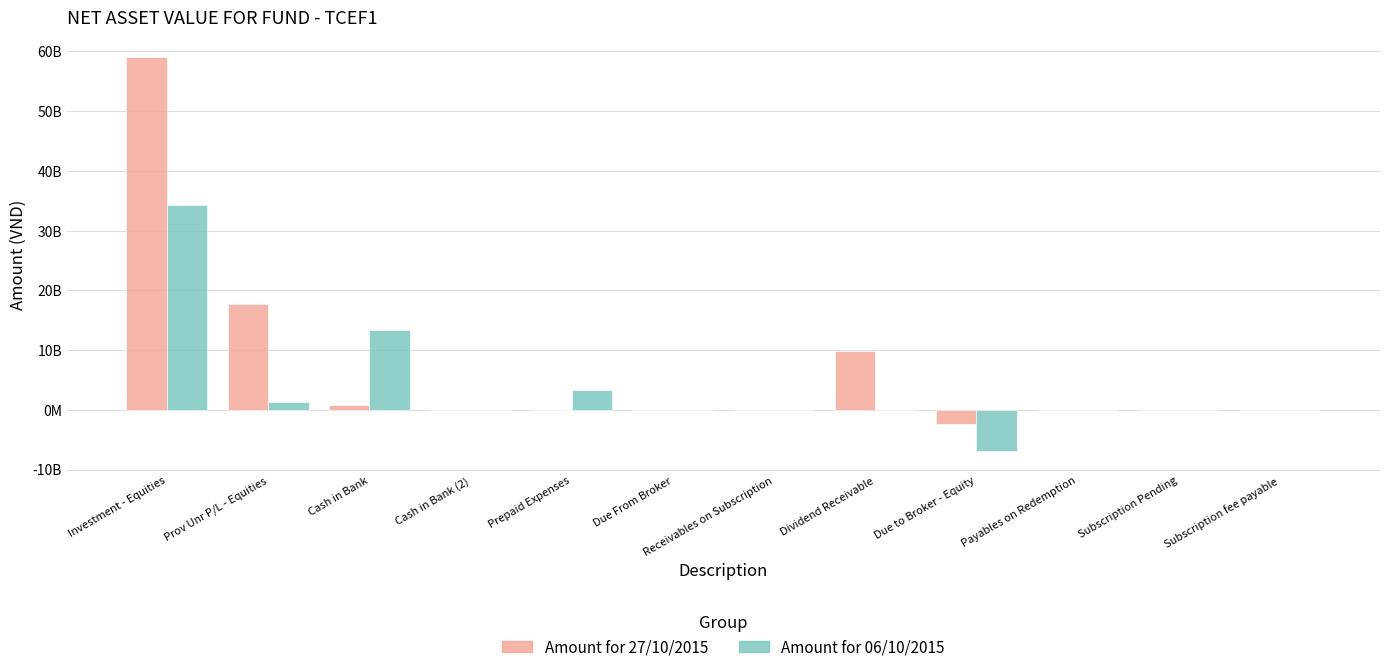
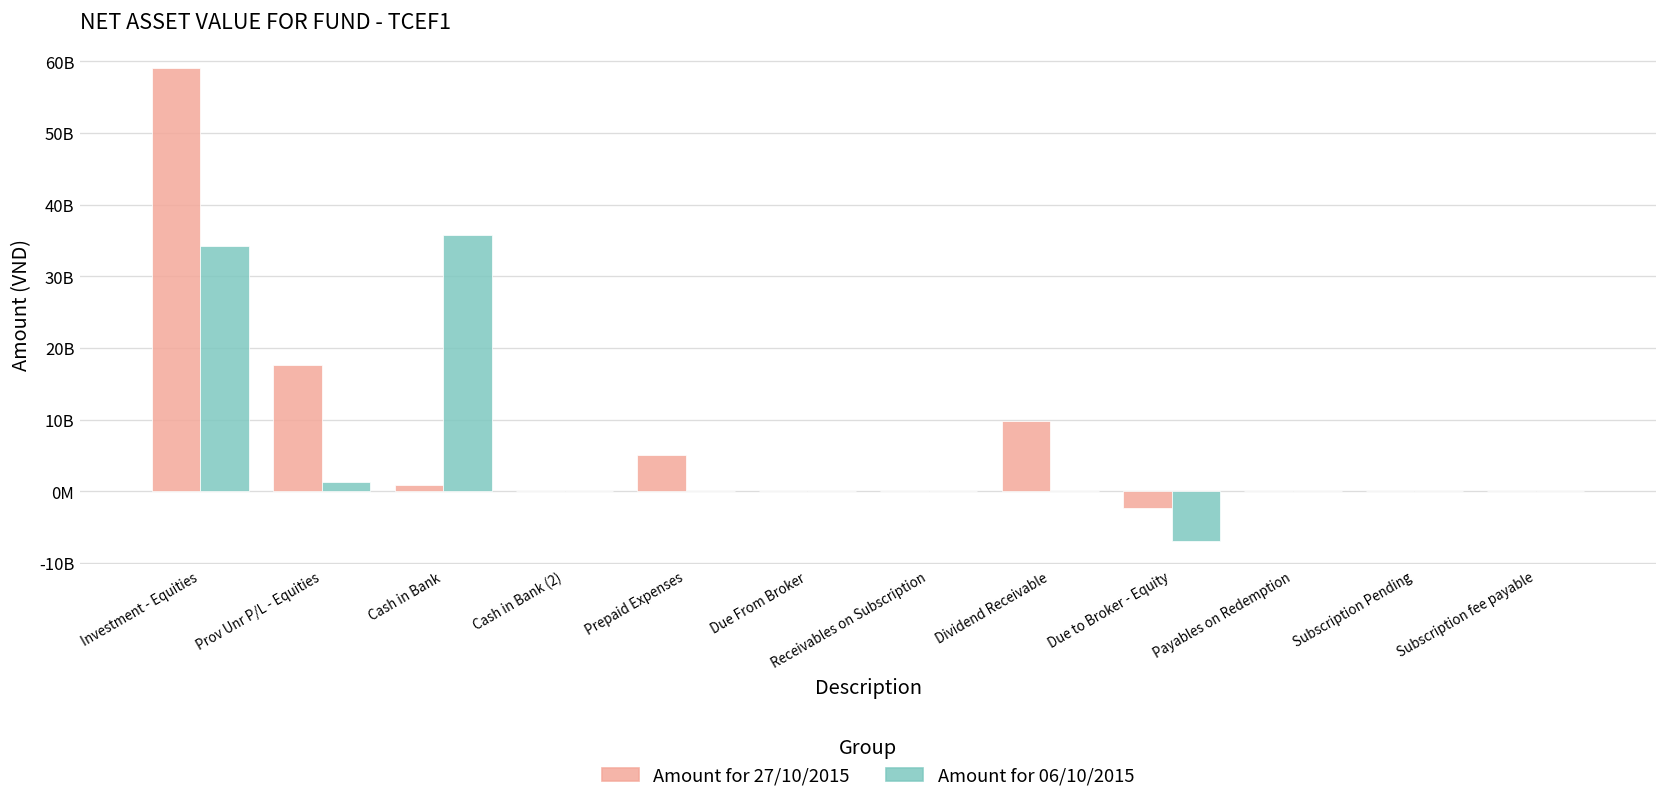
Amount for 06/10/2015, Cash in Bank: 13000000000 -> 36000000000
Amount for 27/10/2015, Prepaid Expenses: 0 -> 5000000000
Amount for 06/10/2015, Prepaid Expenses: 3000000000 -> 0
